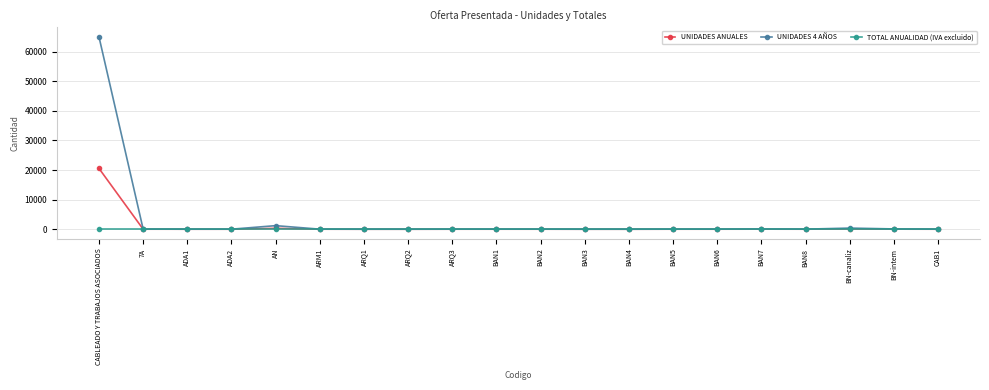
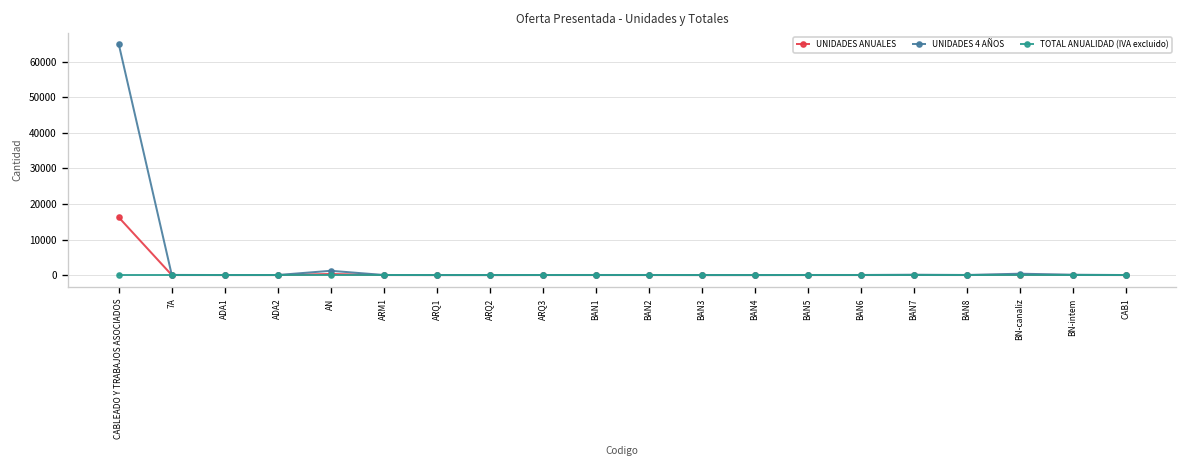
UNIDADES ANUALES, CABLEADO Y TRABAJOS ASOCIADOS: 21000 -> 16000
